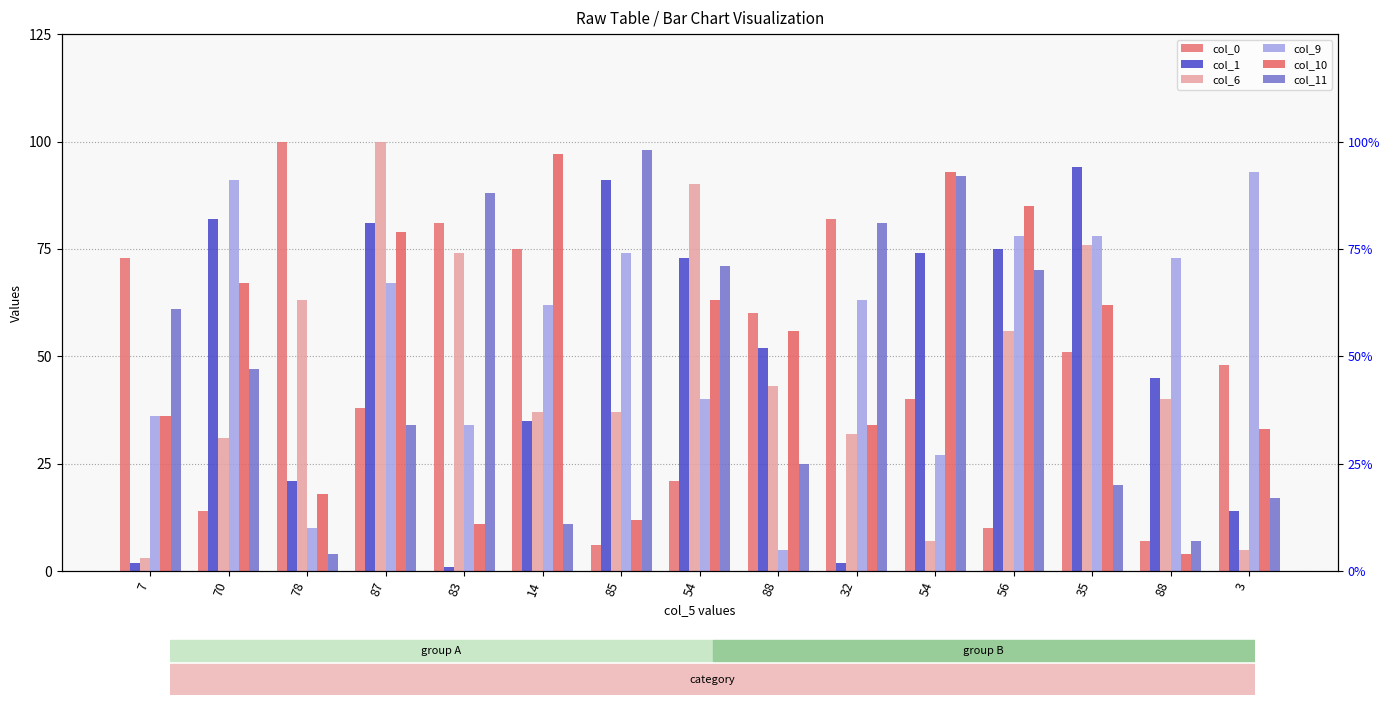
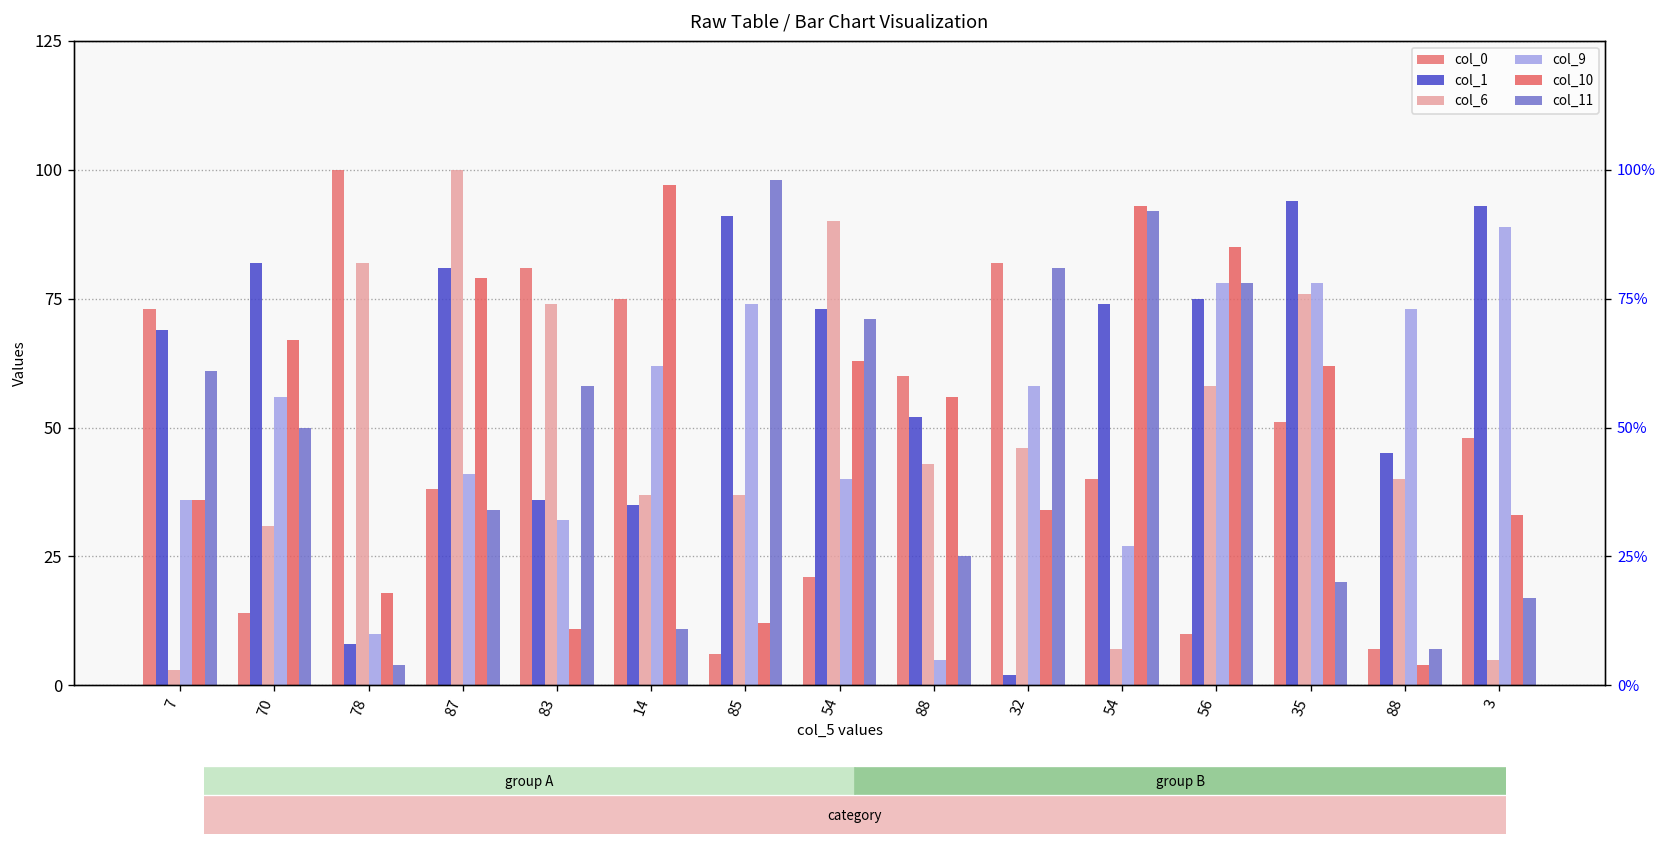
col_1, 7: 2 -> 69
col_9, 70: 91 -> 56
col_11, 70: 47 -> 50
col_1, 78: 21 -> 8
col_6, 78: 63 -> 82
col_9, 87: 67 -> 41
col_1, 83: 1 -> 36
col_9, 83: 34 -> 32
col_11, 83: 88 -> 58
col_6, 32: 32 -> 46
col_9, 32: 63 -> 58
col_6, 56: 56 -> 58
col_11, 56: 70 -> 78
col_1, 3: 14 -> 93
col_9, 3: 93 -> 89
